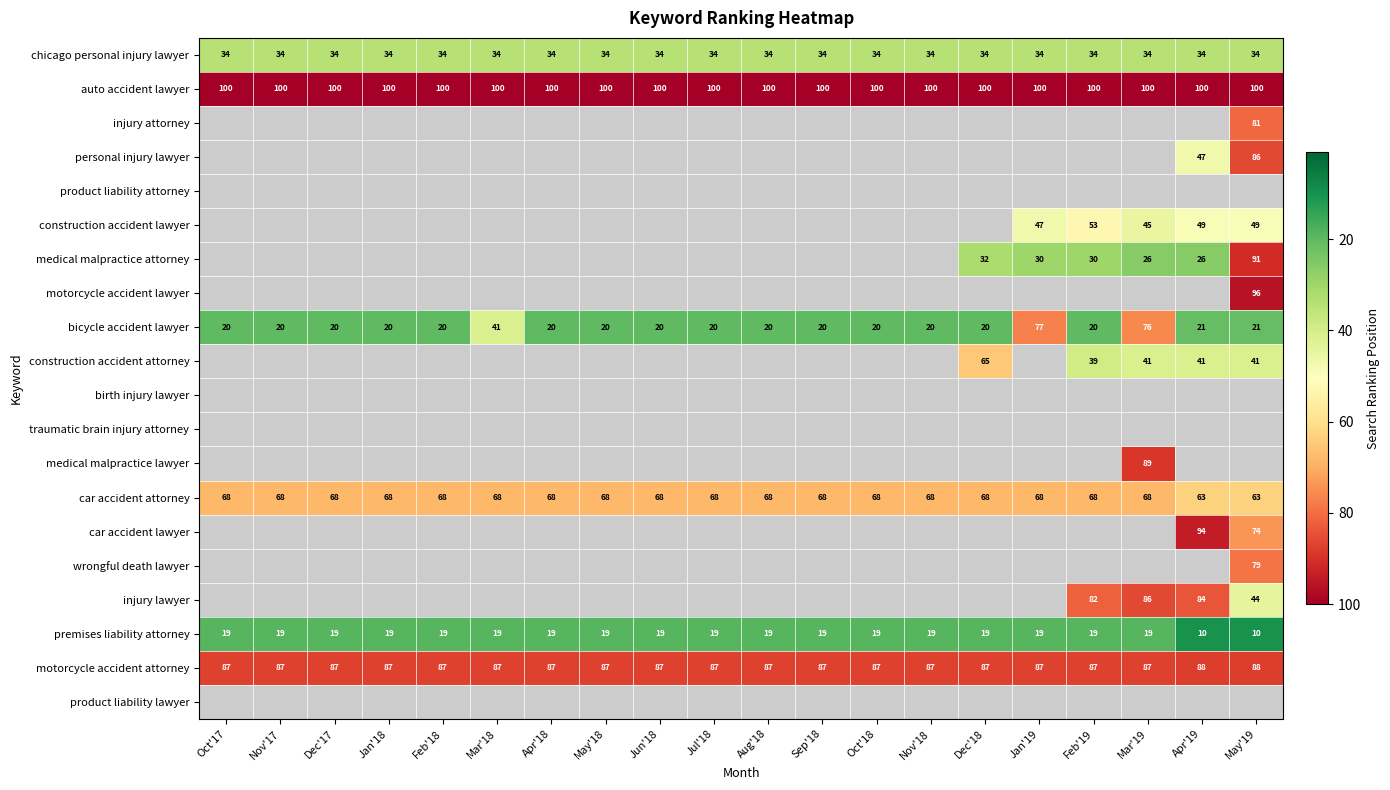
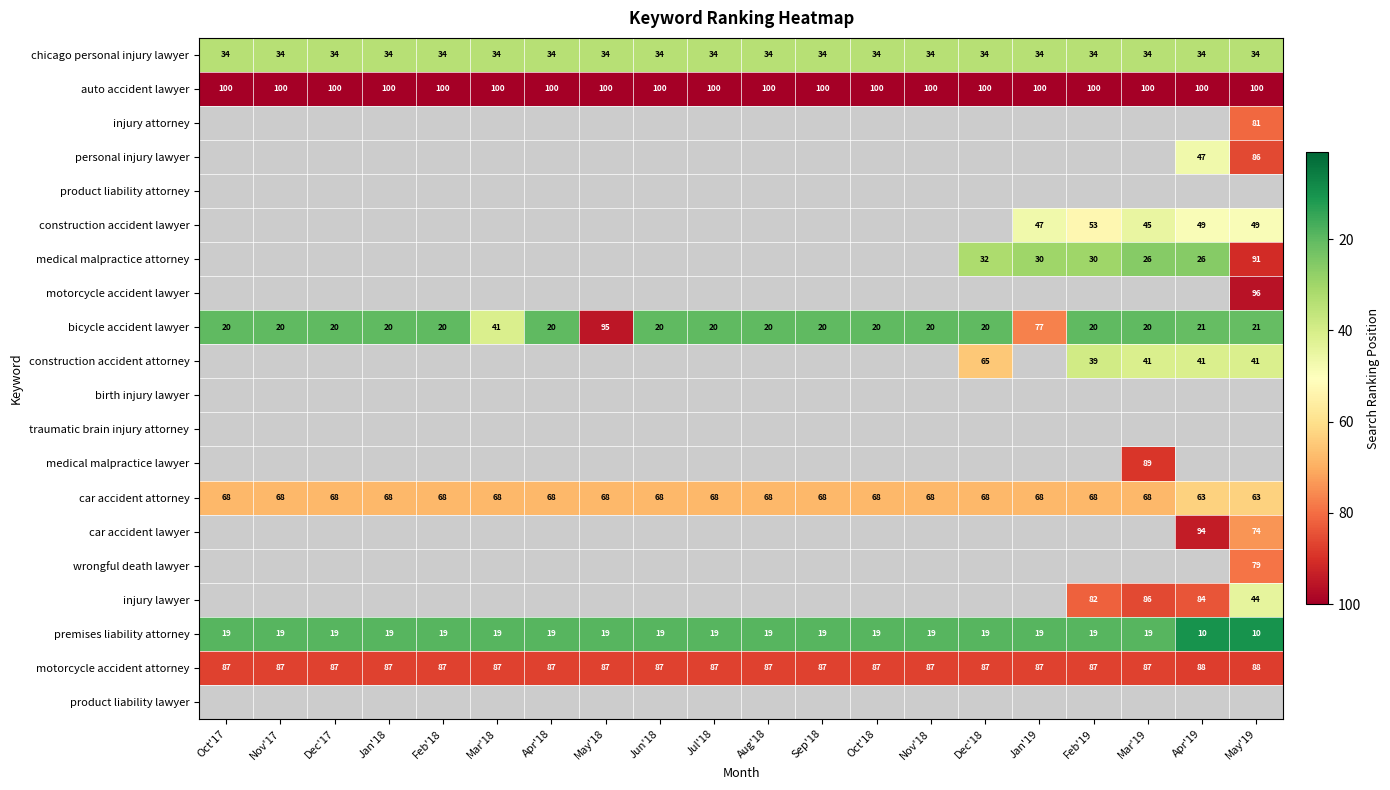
bicycle accident lawyer, May'18: 20 -> 95
bicycle accident lawyer, Mar'19: 76 -> 20
